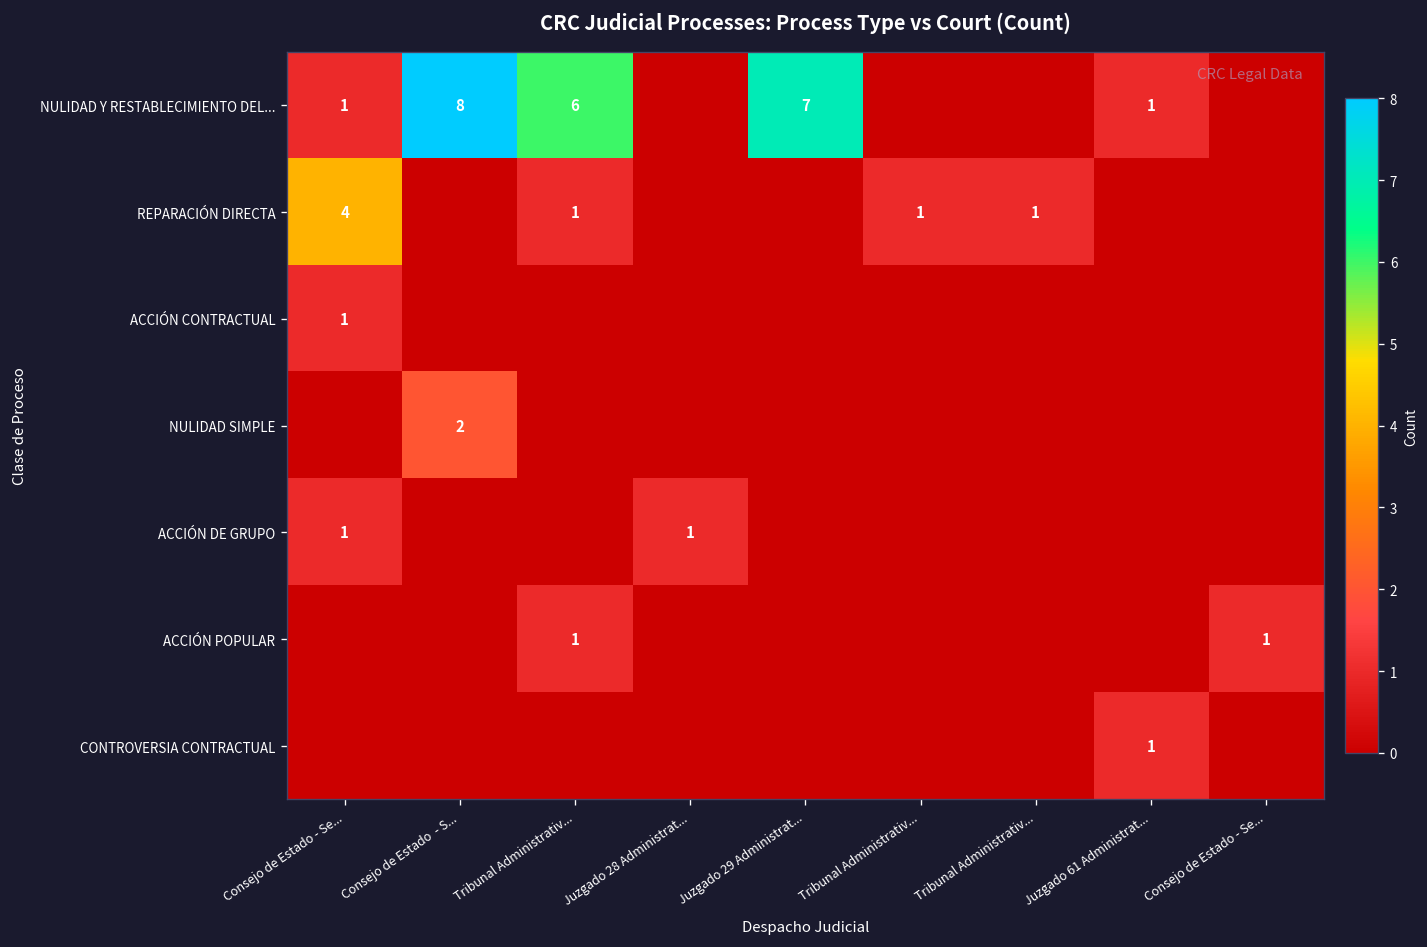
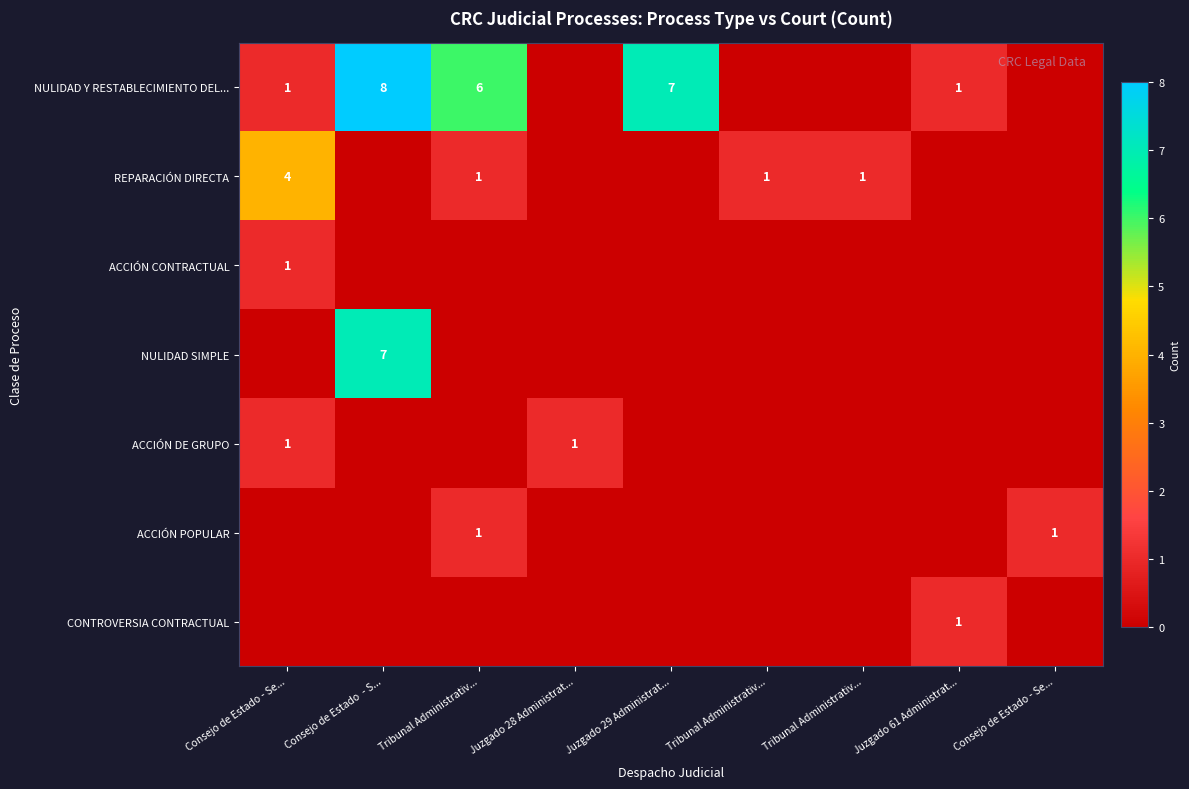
NULIDAD SIMPLE, Consejo de Estado - S...: 2 -> 7
